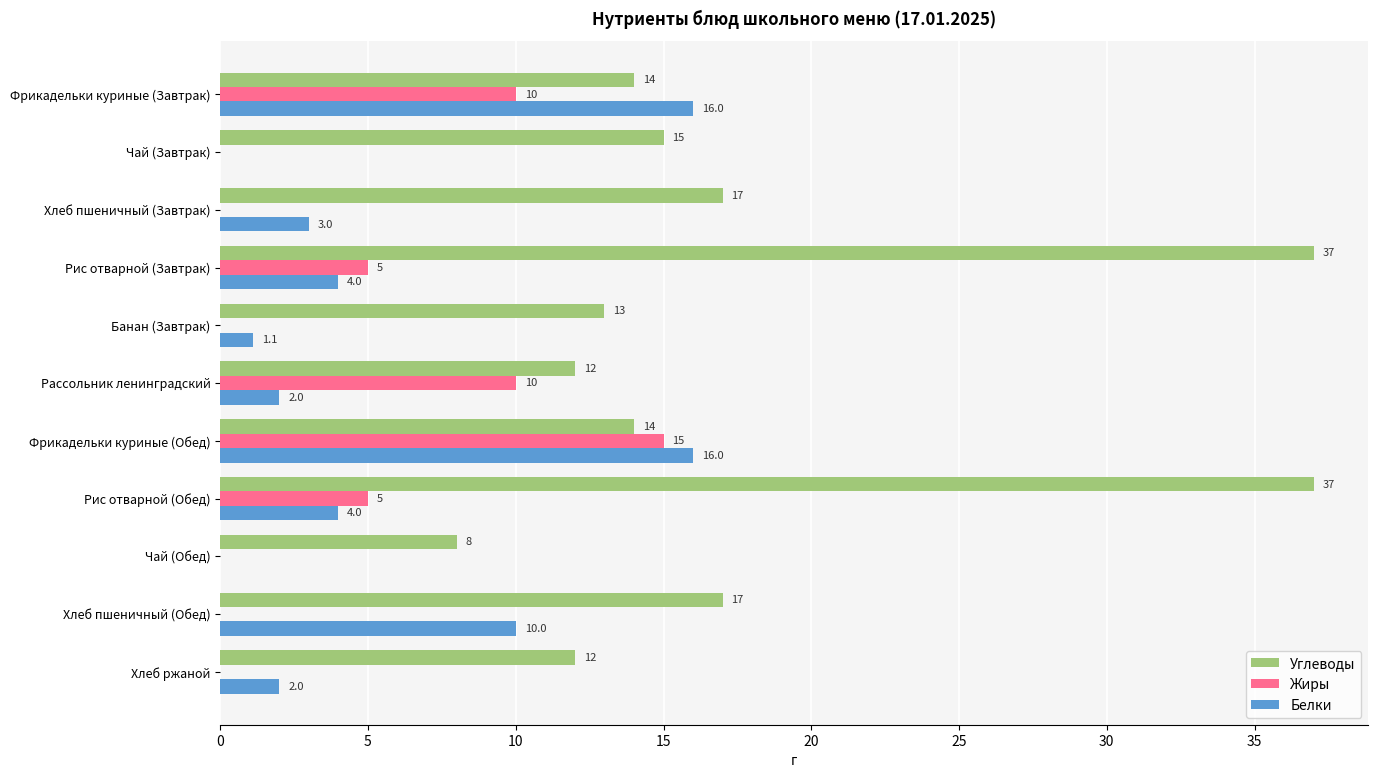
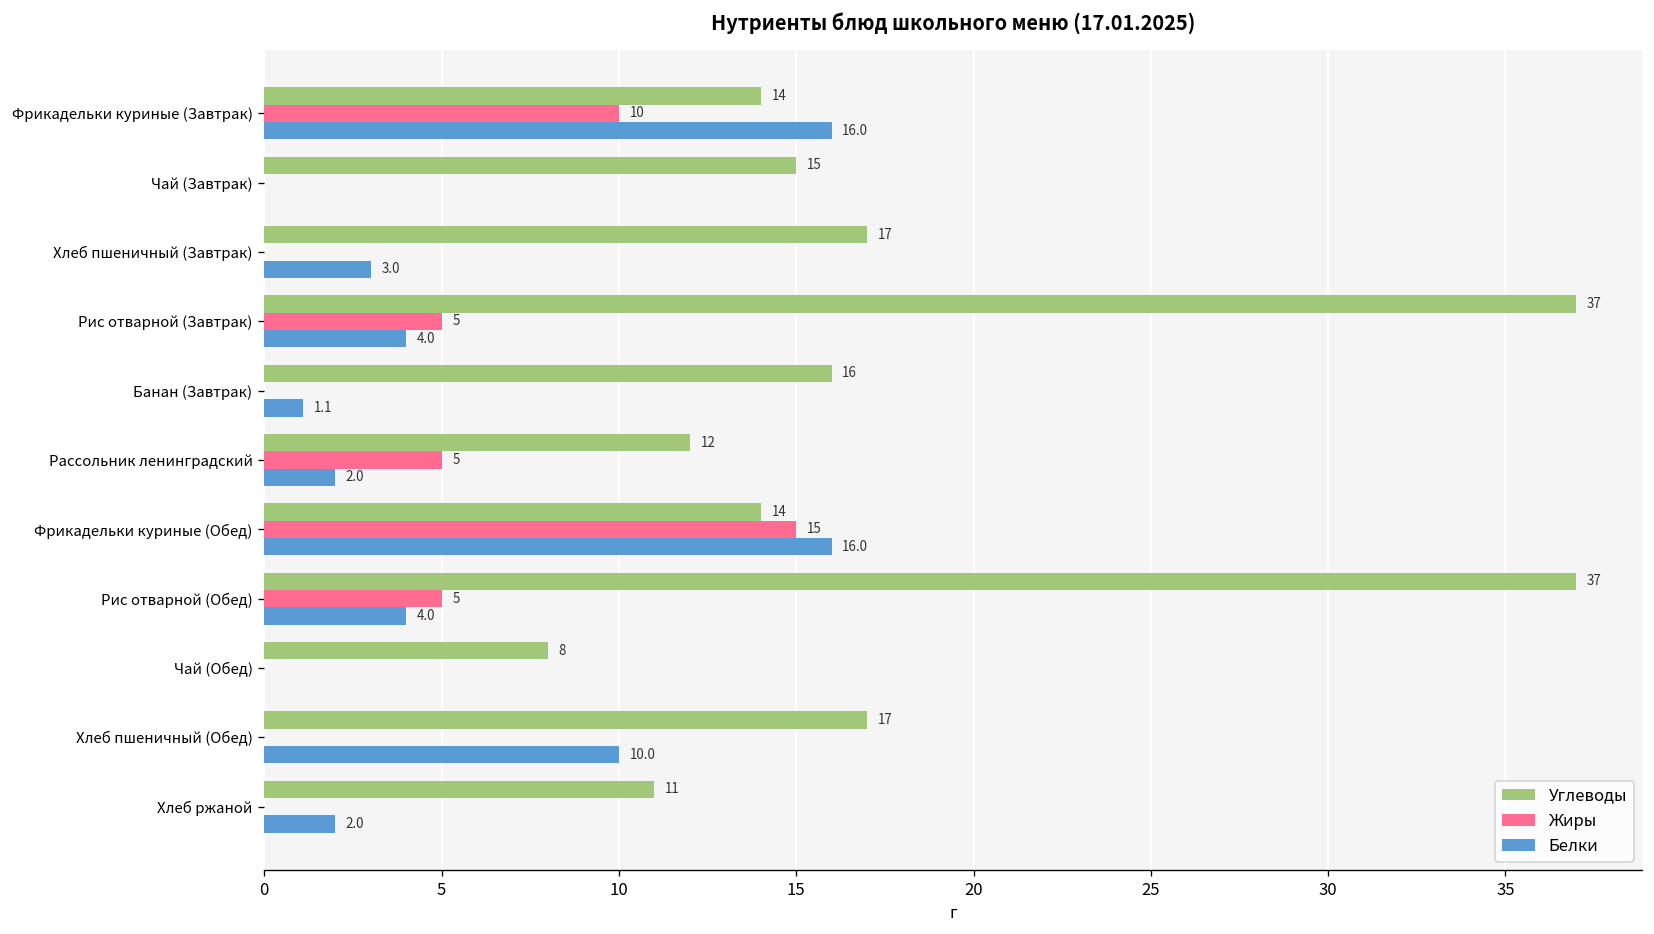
Углеводы, Банан (Завтрак): 13 -> 16
Жиры, Рассольник ленинградский: 10 -> 5
Углеводы, Хлеб ржаной: 12 -> 11
